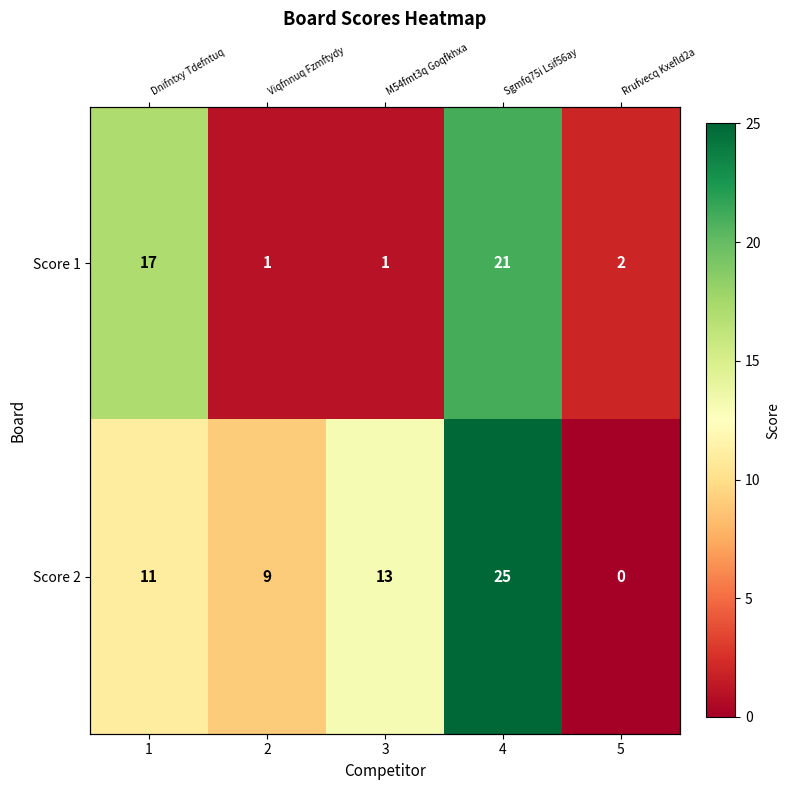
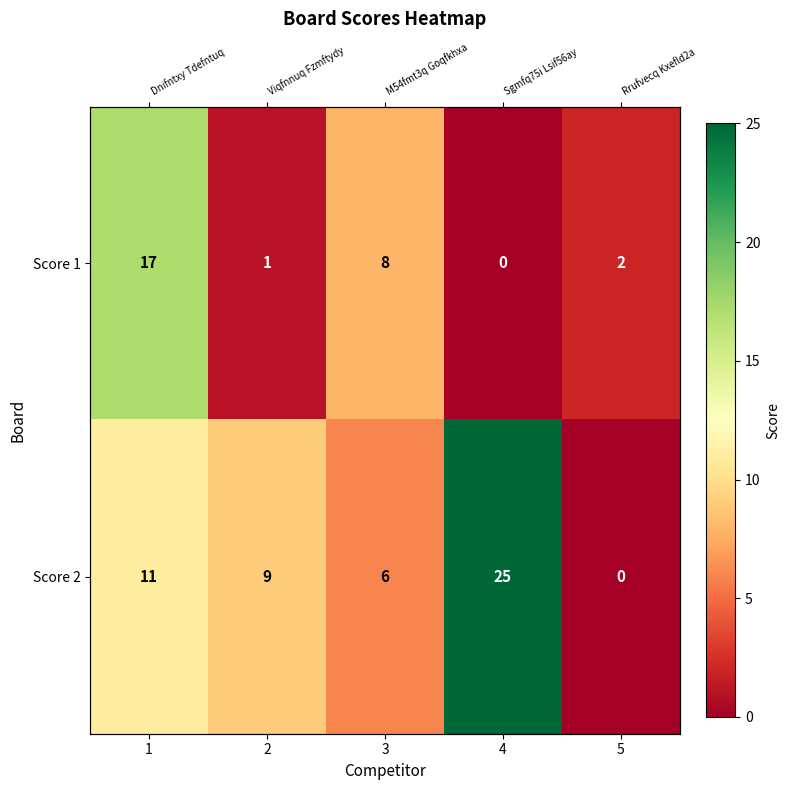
Score 1, 3: 1 -> 8
Score 1, 4: 21 -> 0
Score 2, 3: 13 -> 6
